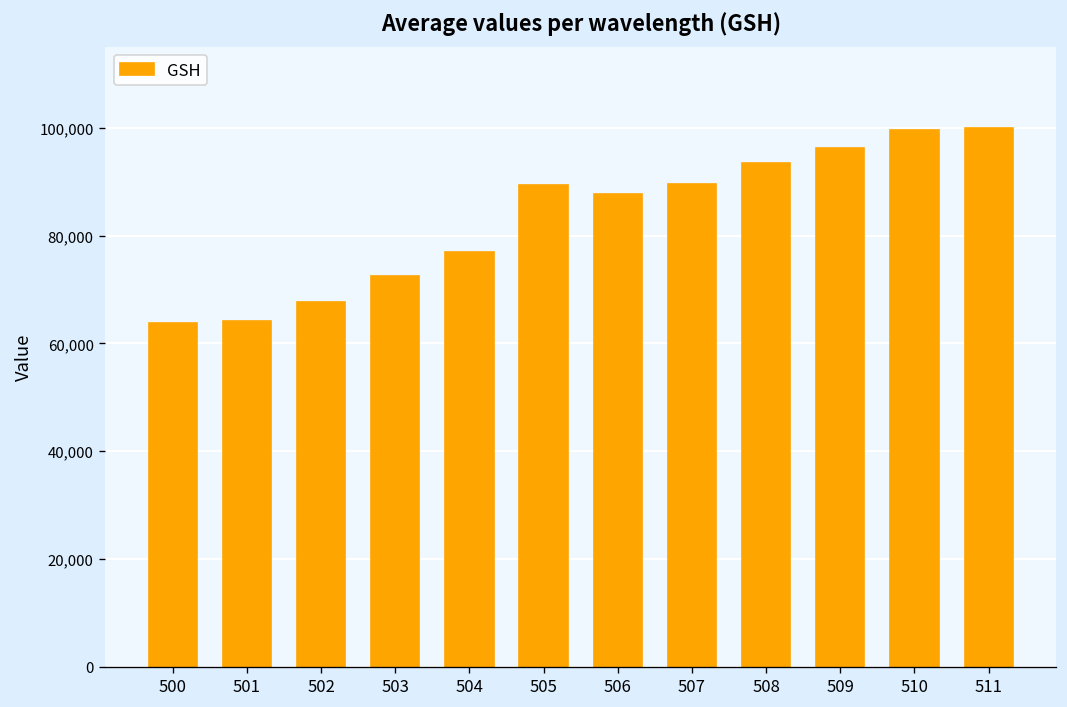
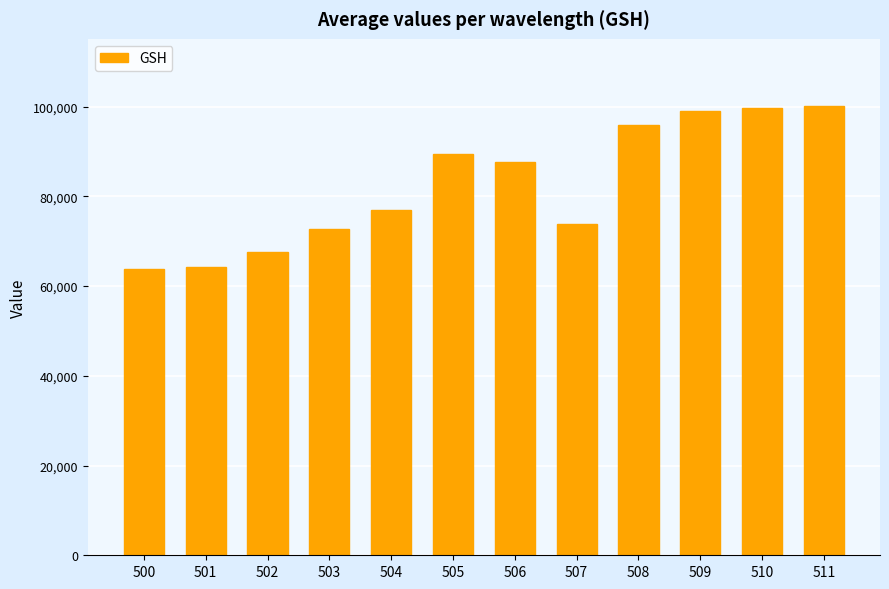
507: 90,000 -> 74,000
508: 94,000 -> 96,000
509: 96,000 -> 99,000
